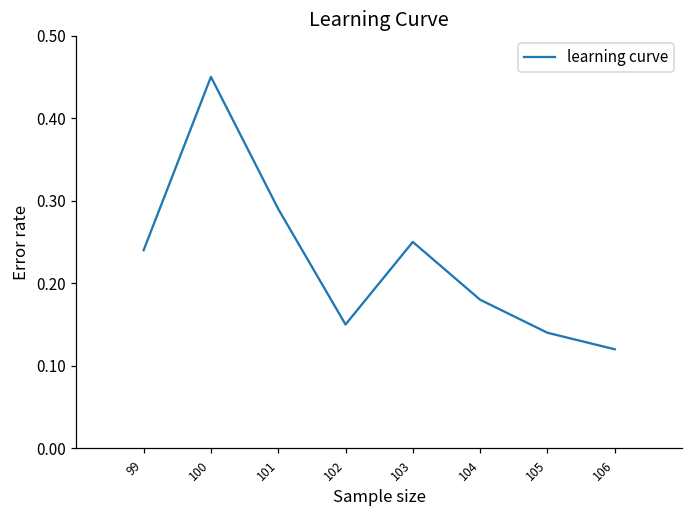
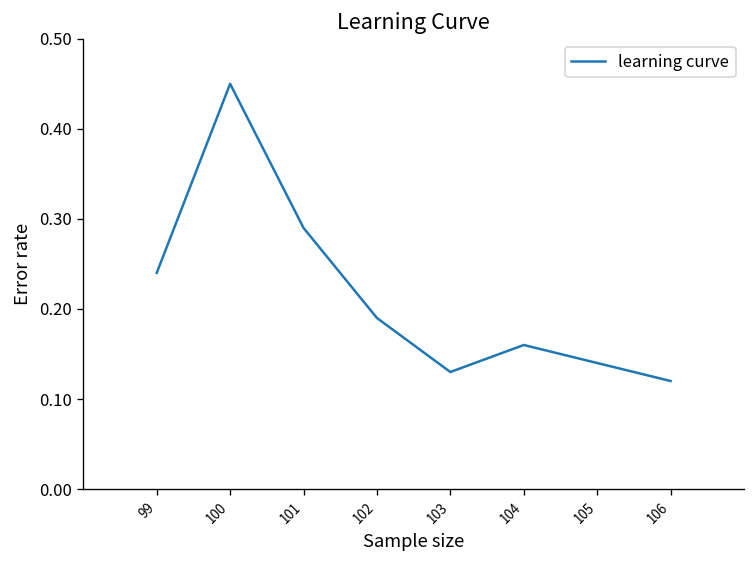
102: 0.15 -> 0.19
103: 0.25 -> 0.13
104: 0.18 -> 0.16
